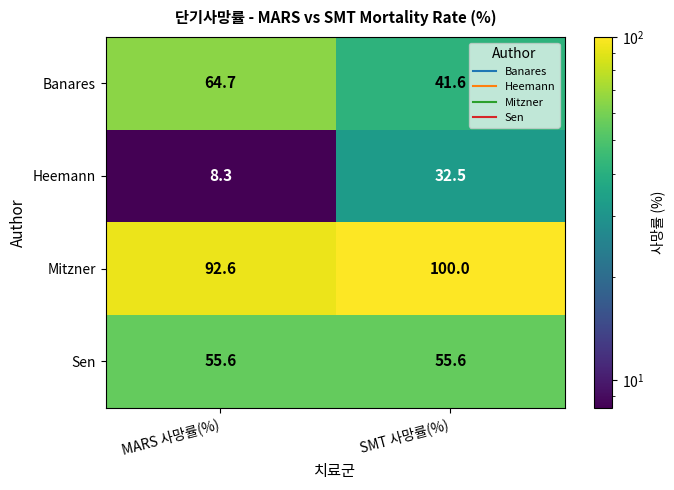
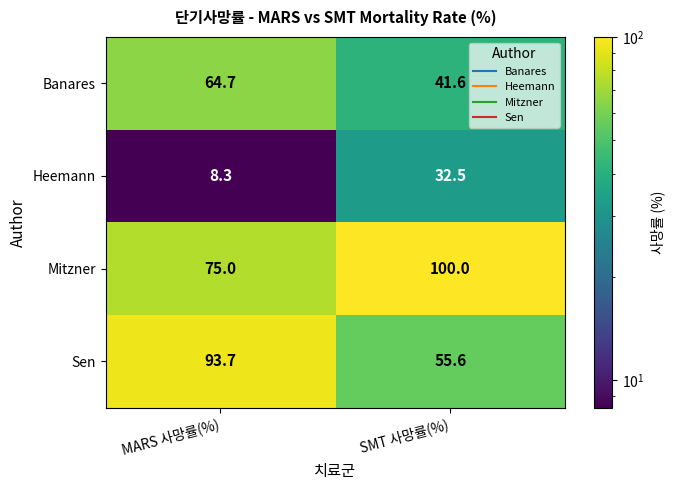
Mitzner, MARS 사망률(%): 92.6 -> 75.0
Sen, MARS 사망률(%): 55.6 -> 93.7
